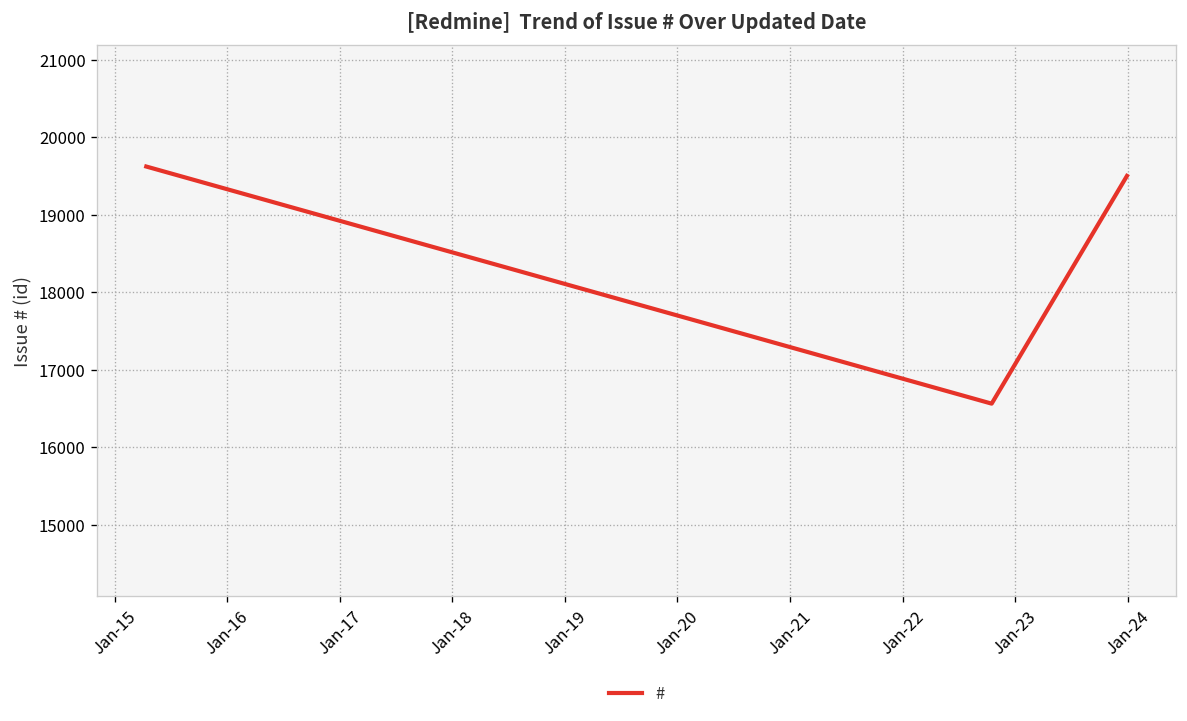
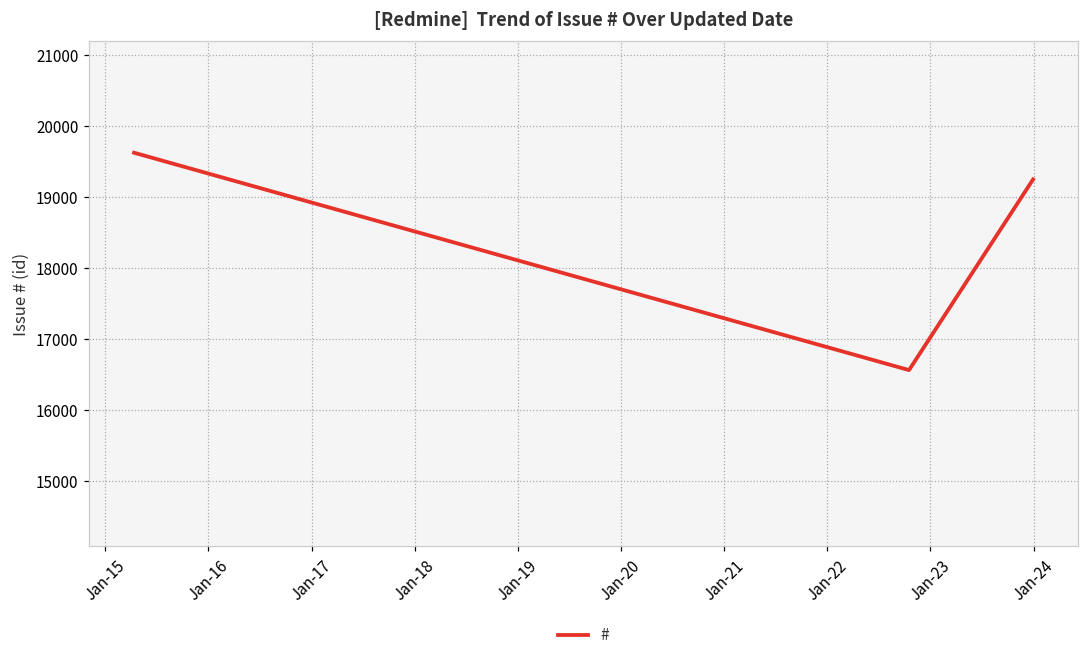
Jan-24: 19500 -> 19200
